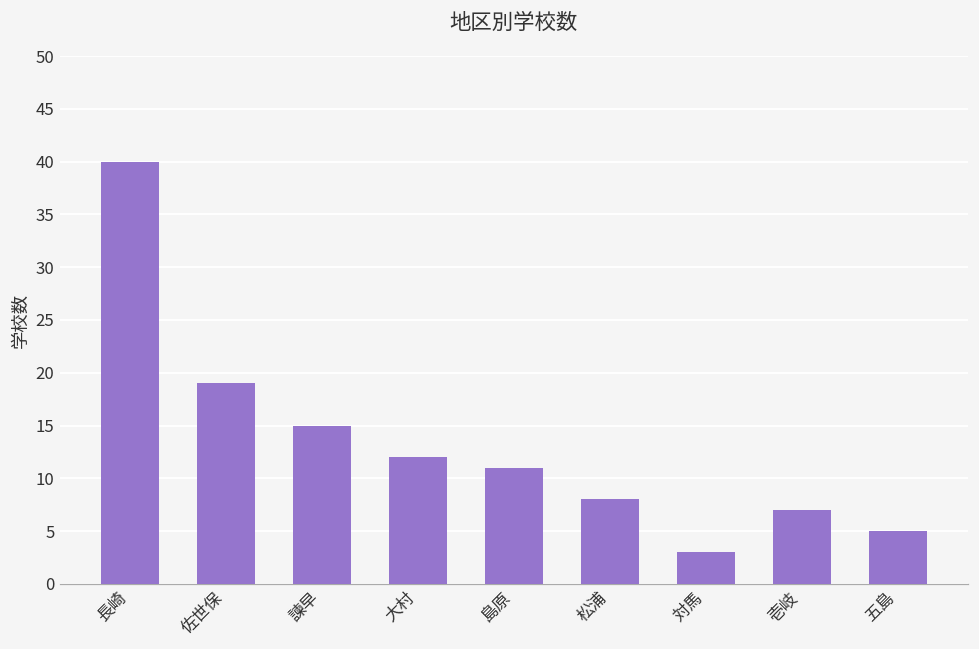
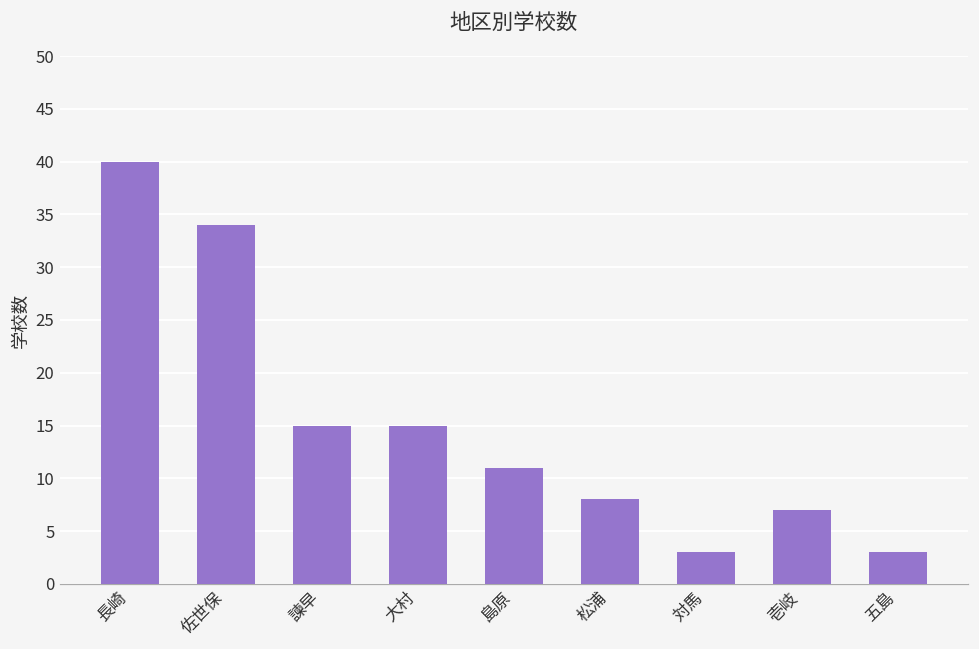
佐世保: 19 -> 34
大村: 12 -> 15
五島: 5 -> 3
